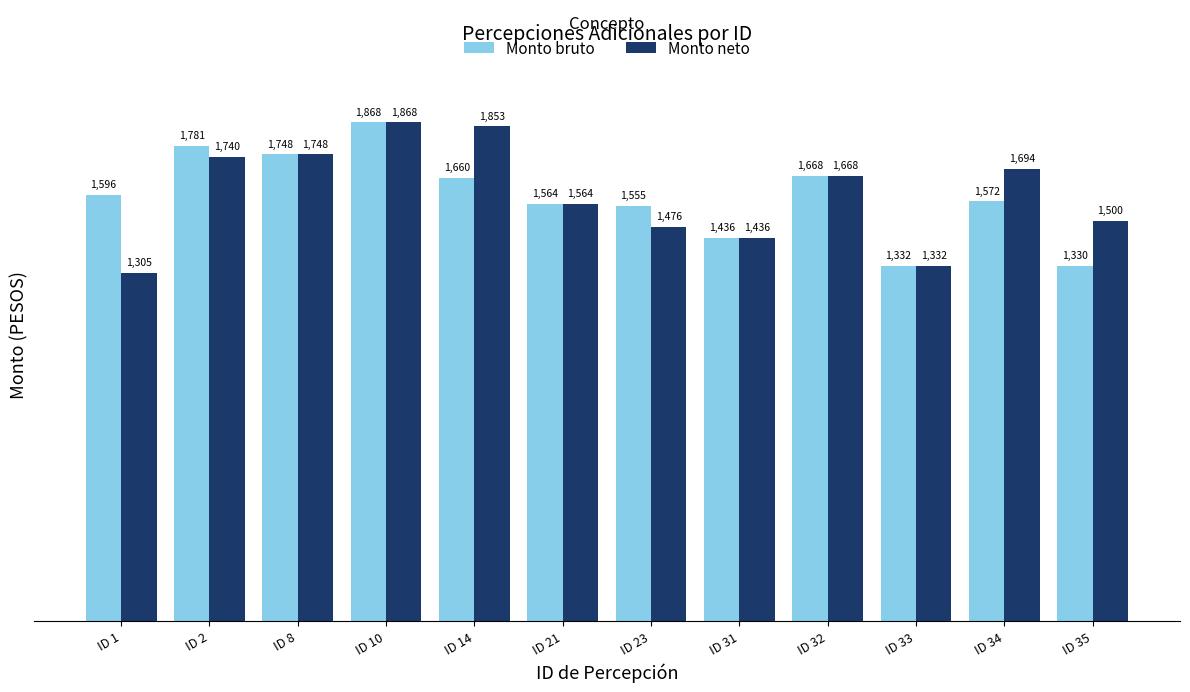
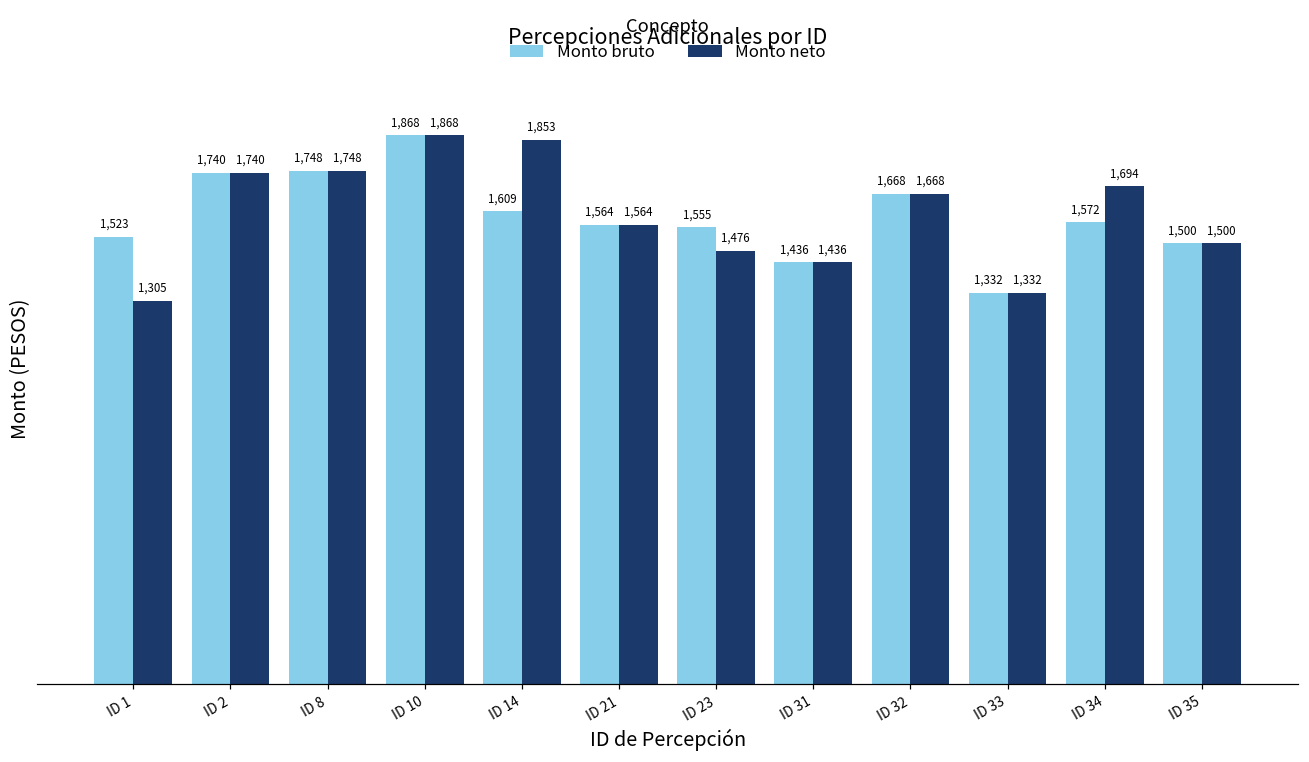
Monto bruto, ID 1: 1,596 -> 1,523
Monto bruto, ID 2: 1,781 -> 1,740
Monto bruto, ID 14: 1,660 -> 1,609
Monto bruto, ID 35: 1,330 -> 1,500
